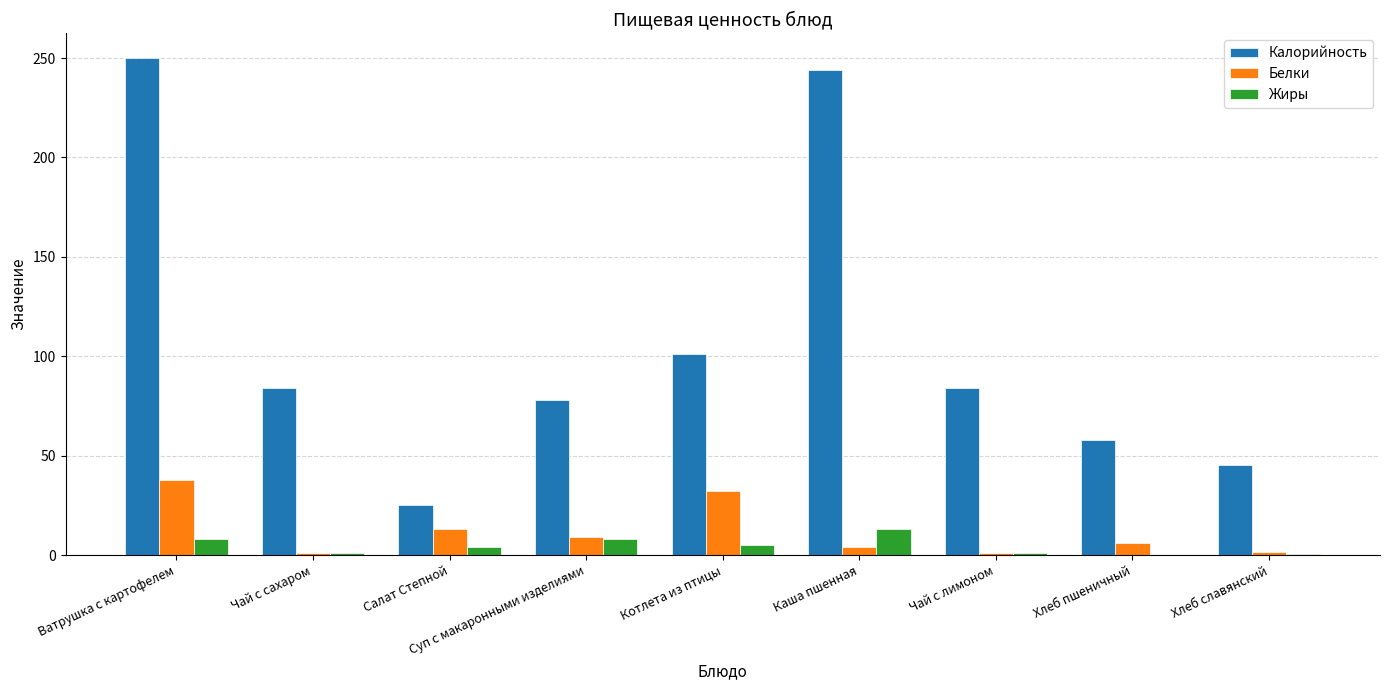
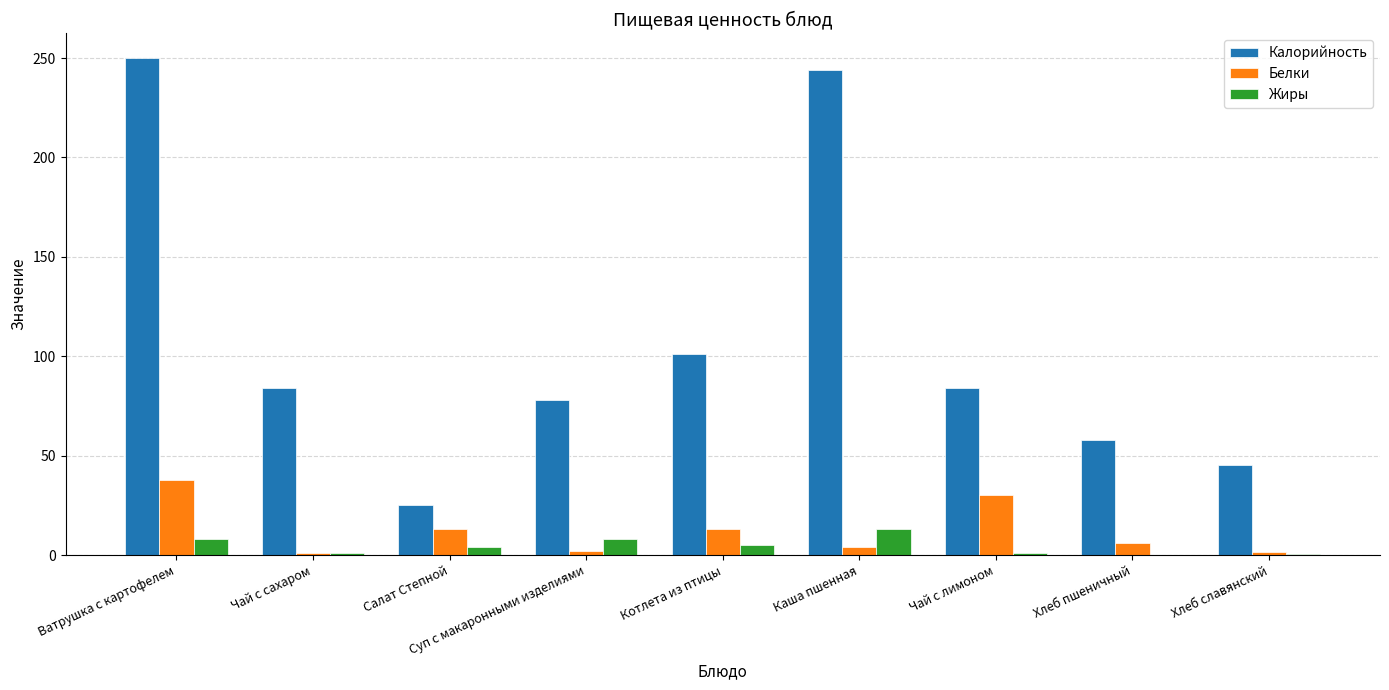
Белки, Суп с макаронными изделиями: 9 -> 2
Белки, Котлета из птицы: 32 -> 13
Белки, Чай с лимоном: 1 -> 30
